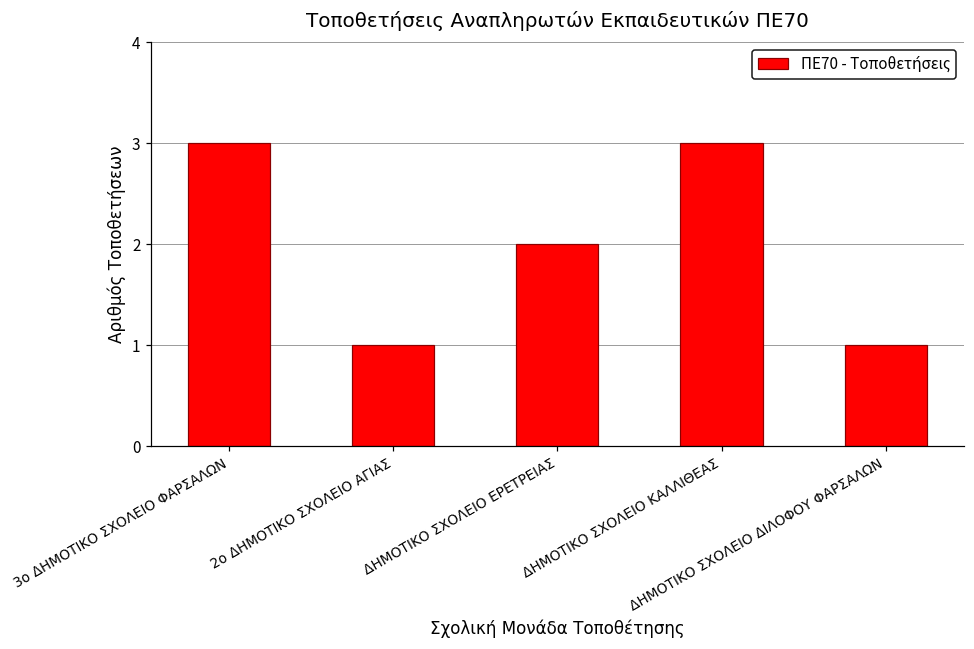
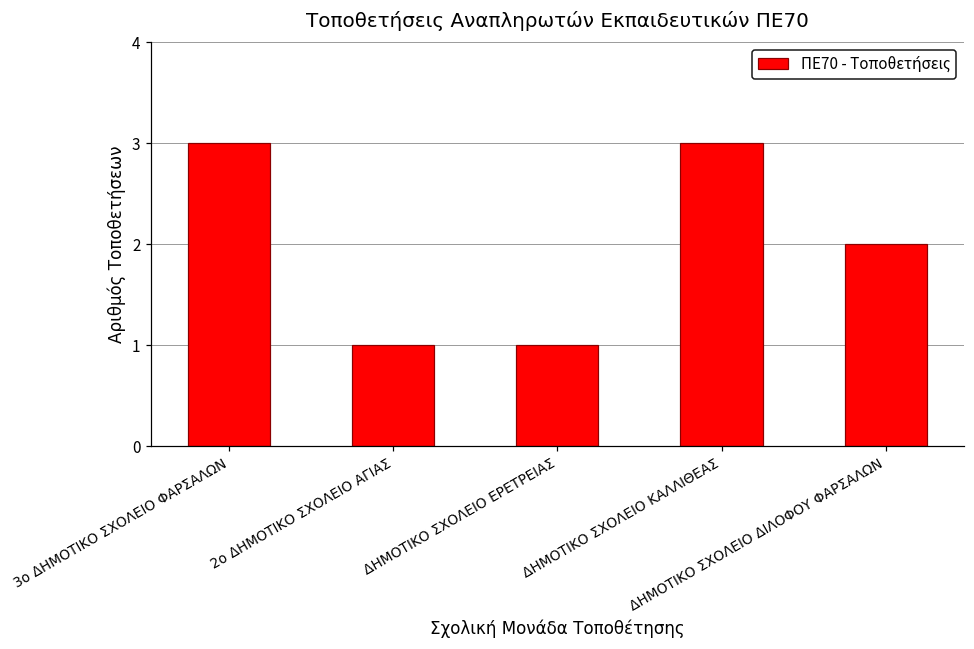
ΔΗΜΟΤΙΚΟ ΣΧΟΛΕΙΟ ΕΡΕΤΡΕΙΑΣ: 2 -> 1
ΔΗΜΟΤΙΚΟ ΣΧΟΛΕΙΟ ΔΙΛΟΦΟΥ ΦΑΡΣΑΛΩΝ: 1 -> 2
